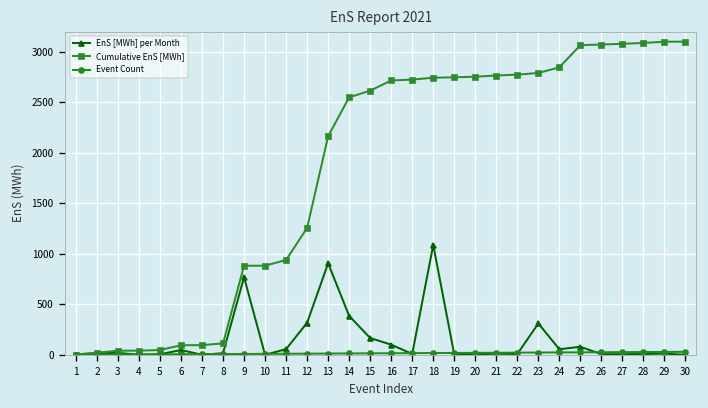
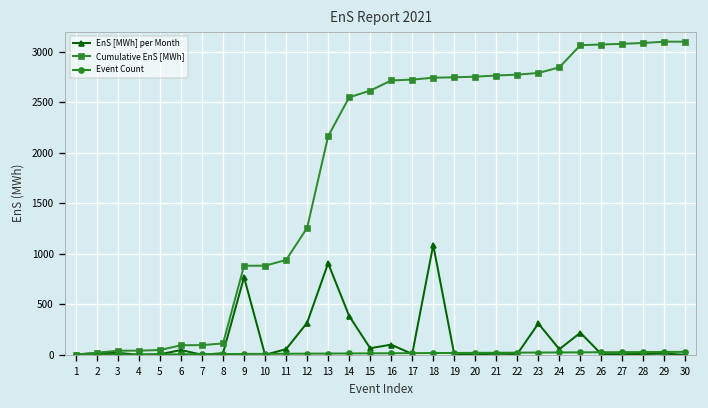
EnS [MWh] per Month, 15: 200 -> 100
EnS [MWh] per Month, 25: 100 -> 200
